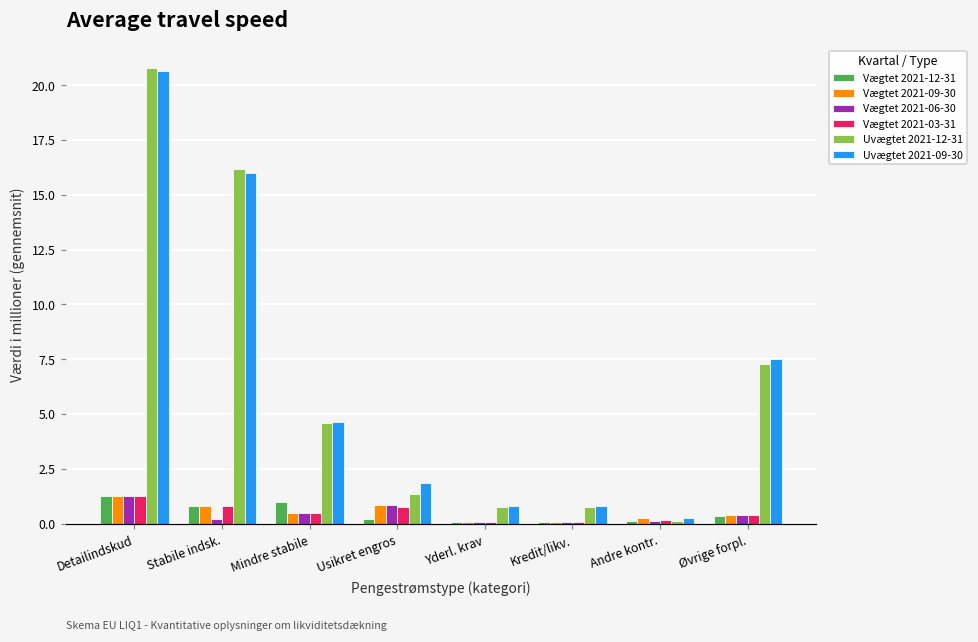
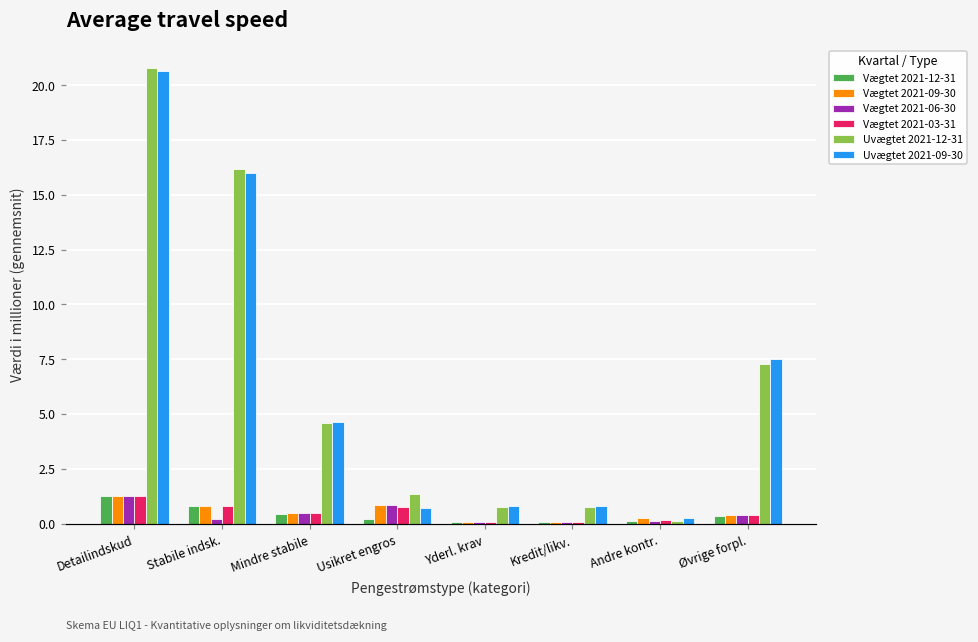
Vægtet 2021-12-31, Mindre stabile: 1.0 -> 0.5
Uvægtet 2021-09-30, Usikret engros: 1.8 -> 0.7
